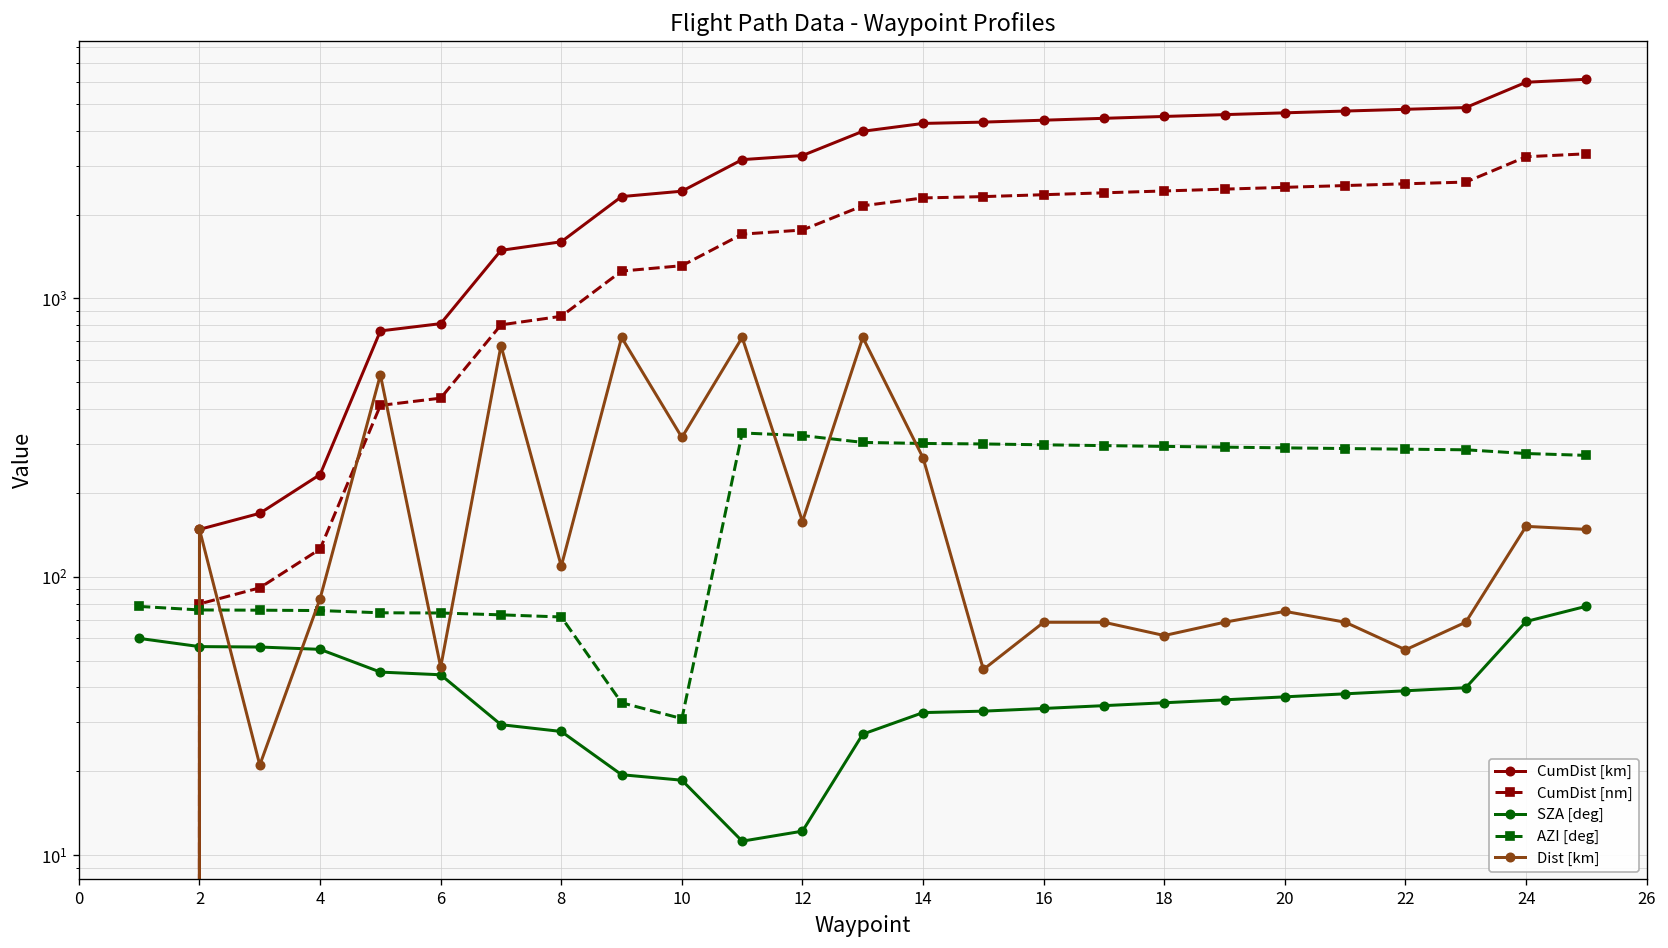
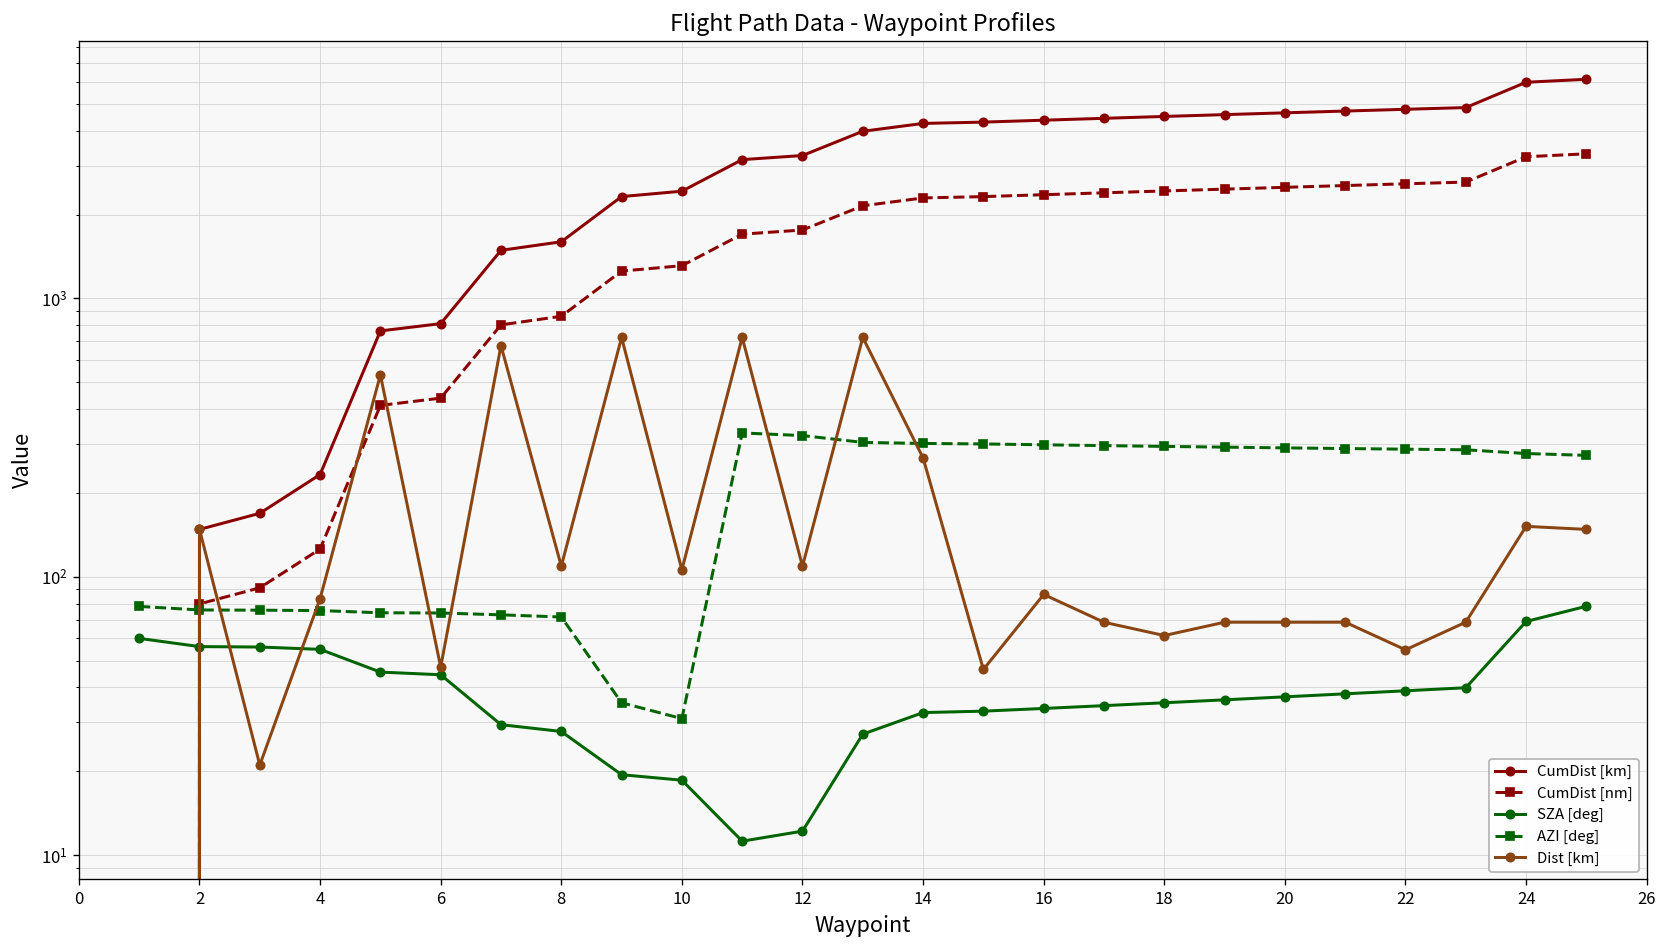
Dist [km], 10: 320 -> 110
Dist [km], 12: 160 -> 110
Dist [km], 16: 69 -> 86
Dist [km], 20: 75 -> 69
